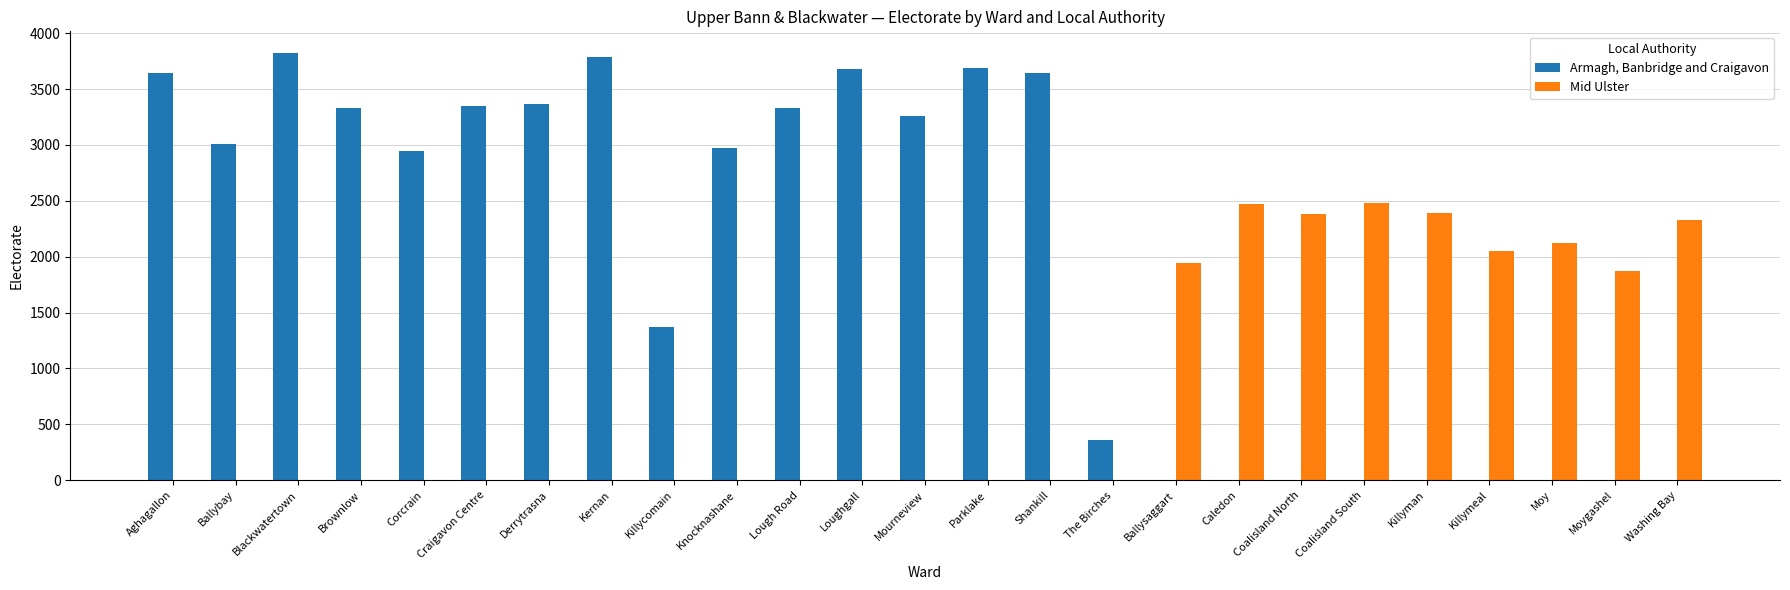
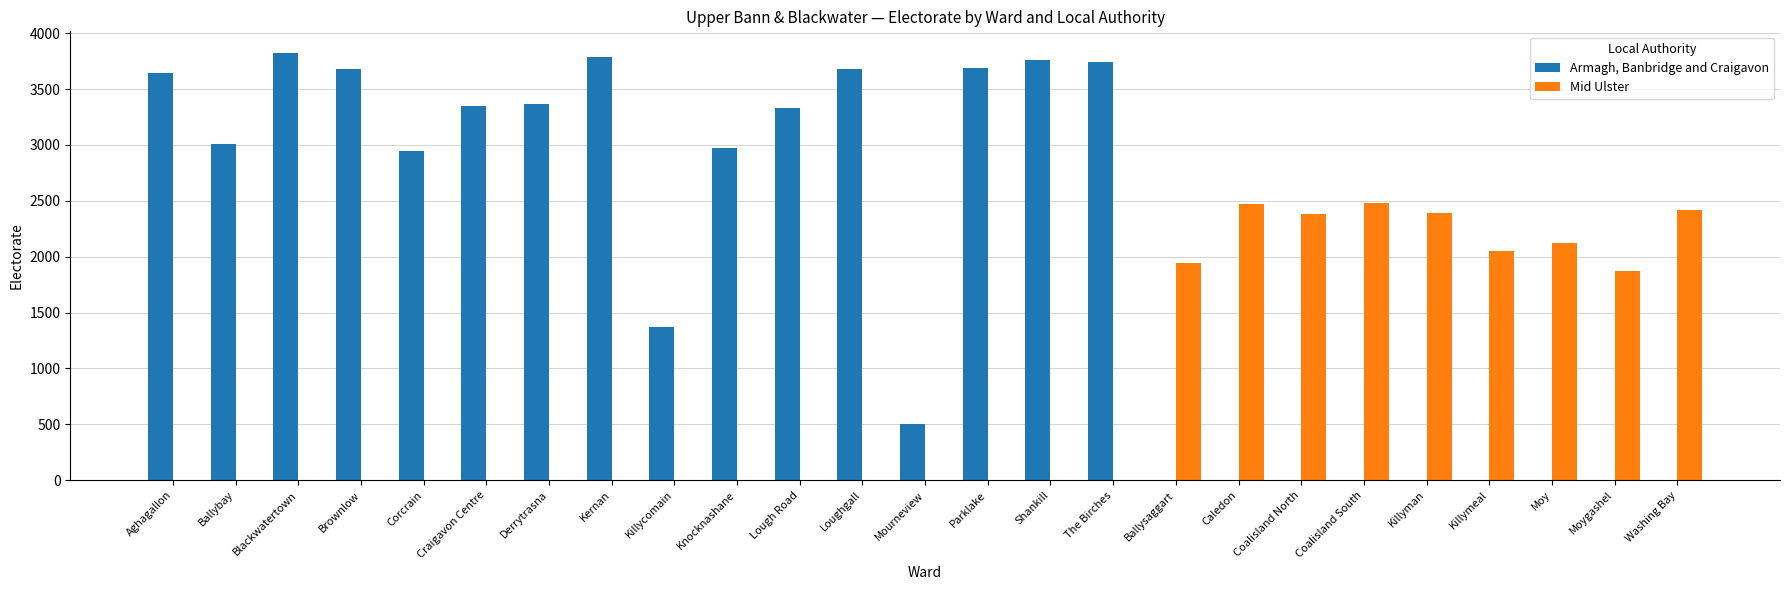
Armagh, Banbridge and Craigavon, Brownlow: 3330 -> 3680
Armagh, Banbridge and Craigavon, Mourneview: 3260 -> 500
Armagh, Banbridge and Craigavon, Shankill: 3650 -> 3760
Armagh, Banbridge and Craigavon, The Birches: 360 -> 3740
Mid Ulster, Washing Bay: 2330 -> 2420
